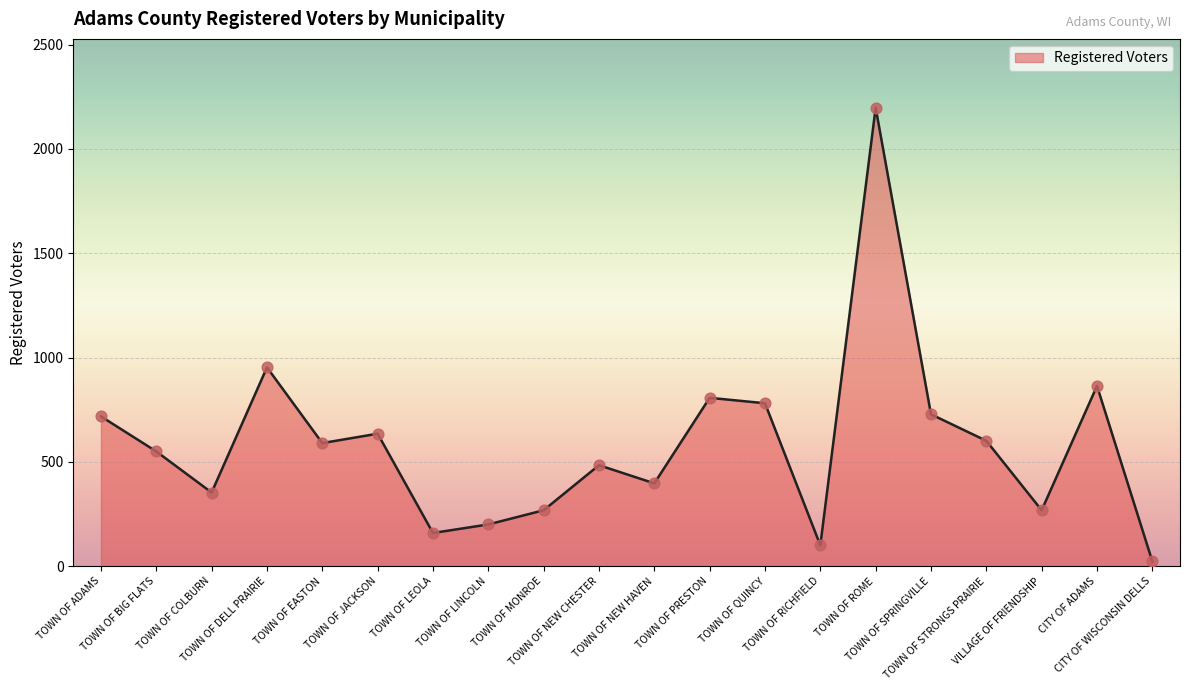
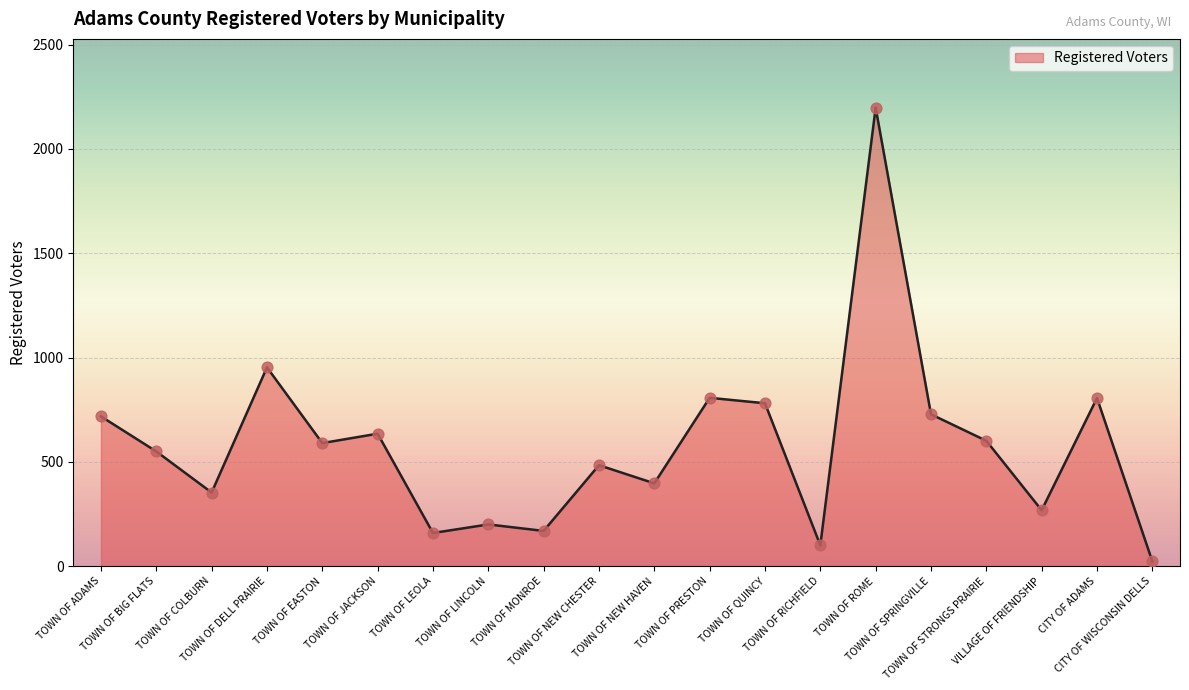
TOWN OF MONROE: 270 -> 170
CITY OF ADAMS: 860 -> 810
